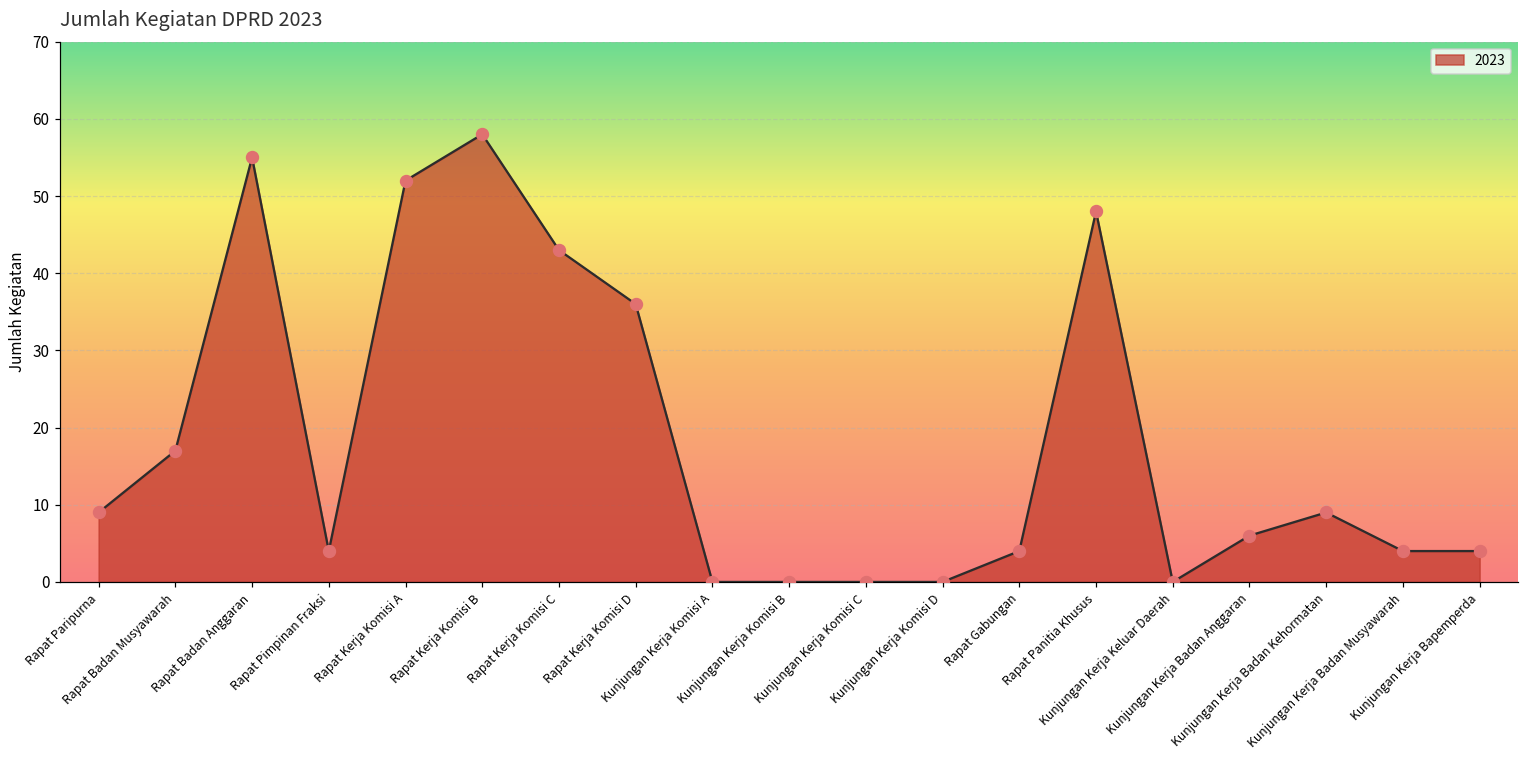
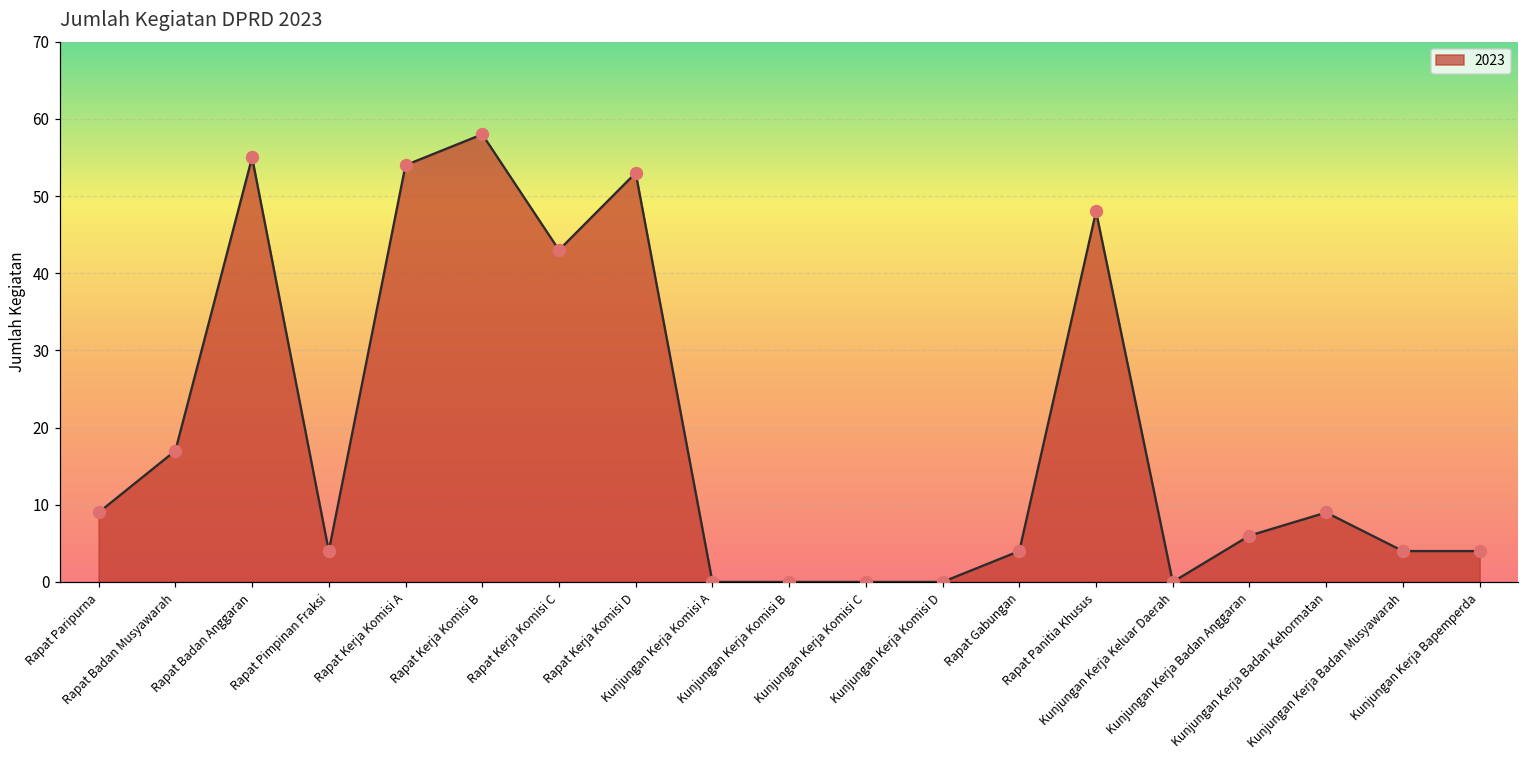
Rapat Kerja Komisi A: 52 -> 54
Rapat Kerja Komisi D: 36 -> 53
